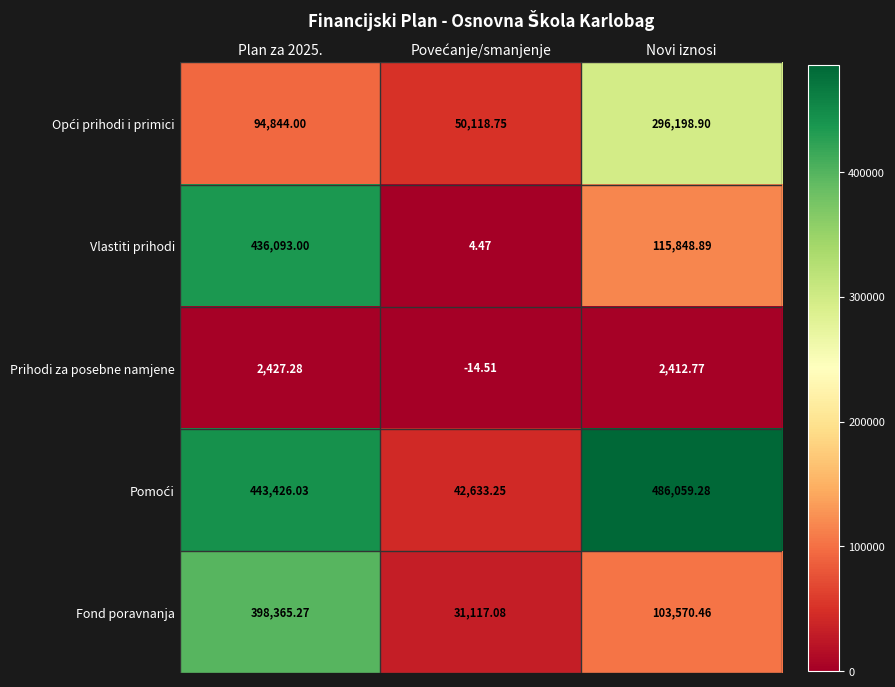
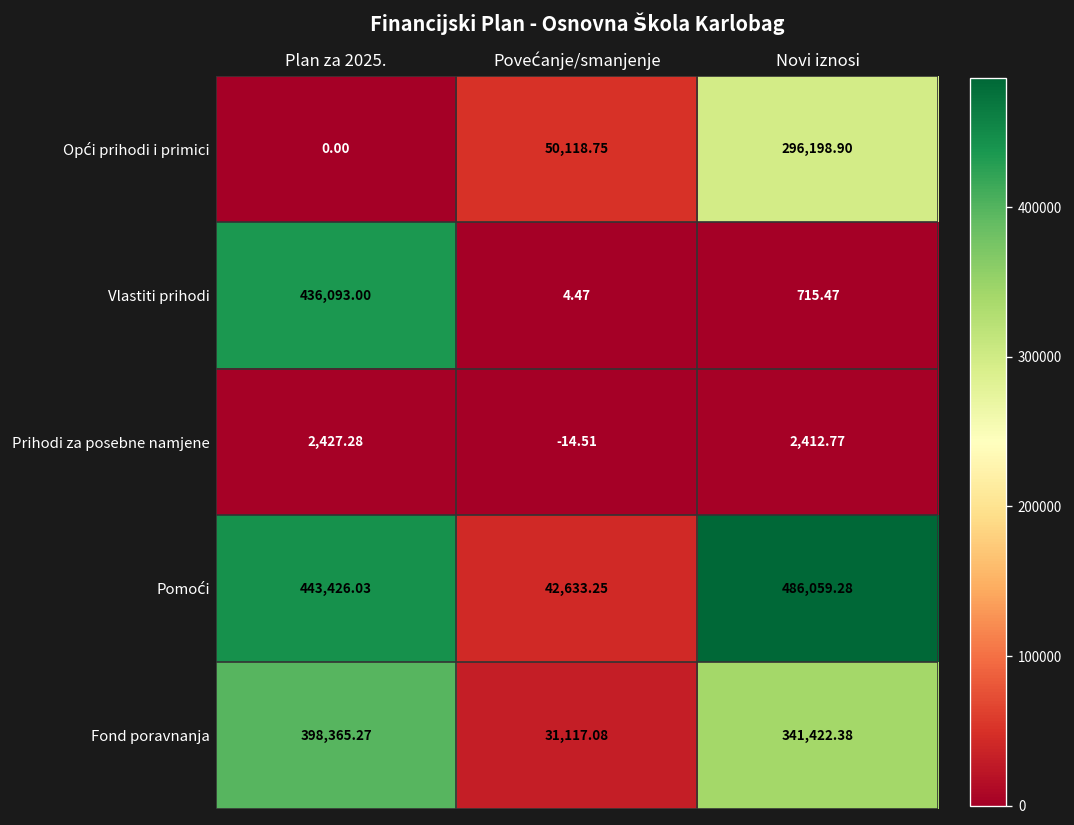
Opći prihodi i primici, Plan za 2025.: 94,844.00 -> 0.00
Vlastiti prihodi, Novi iznosi: 115,848.89 -> 715.47
Fond poravnanja, Novi iznosi: 103,570.46 -> 341,422.38
